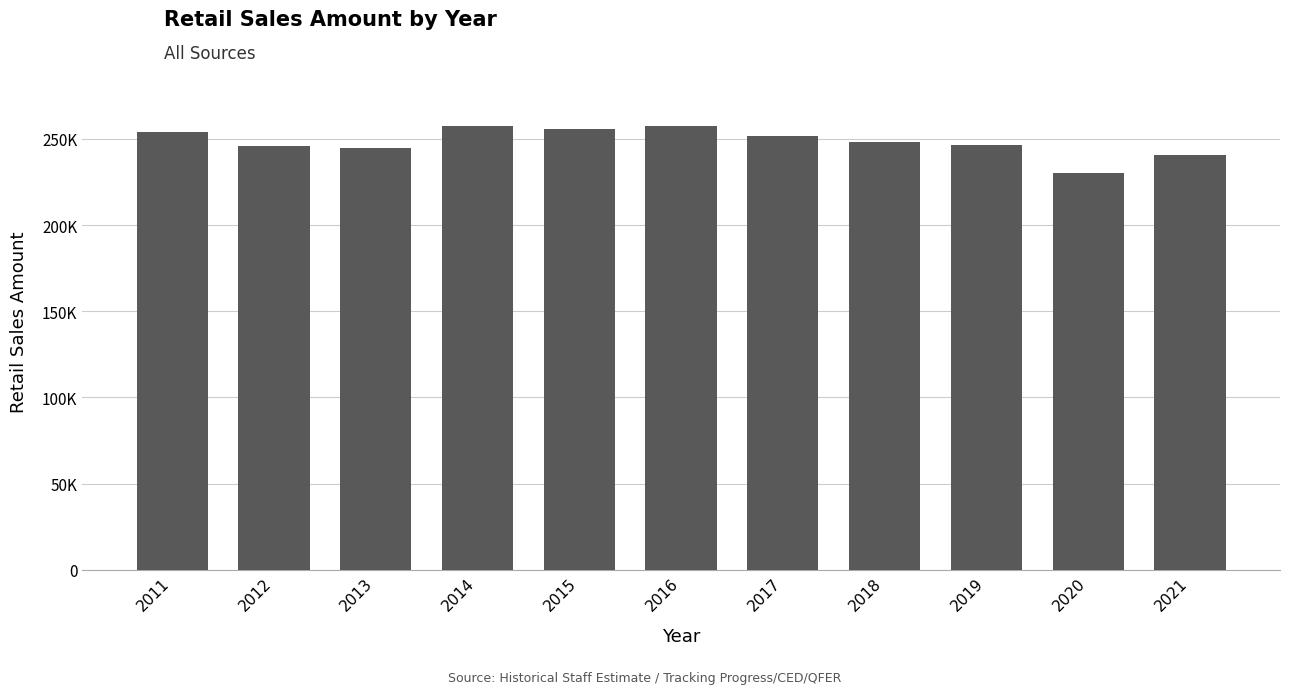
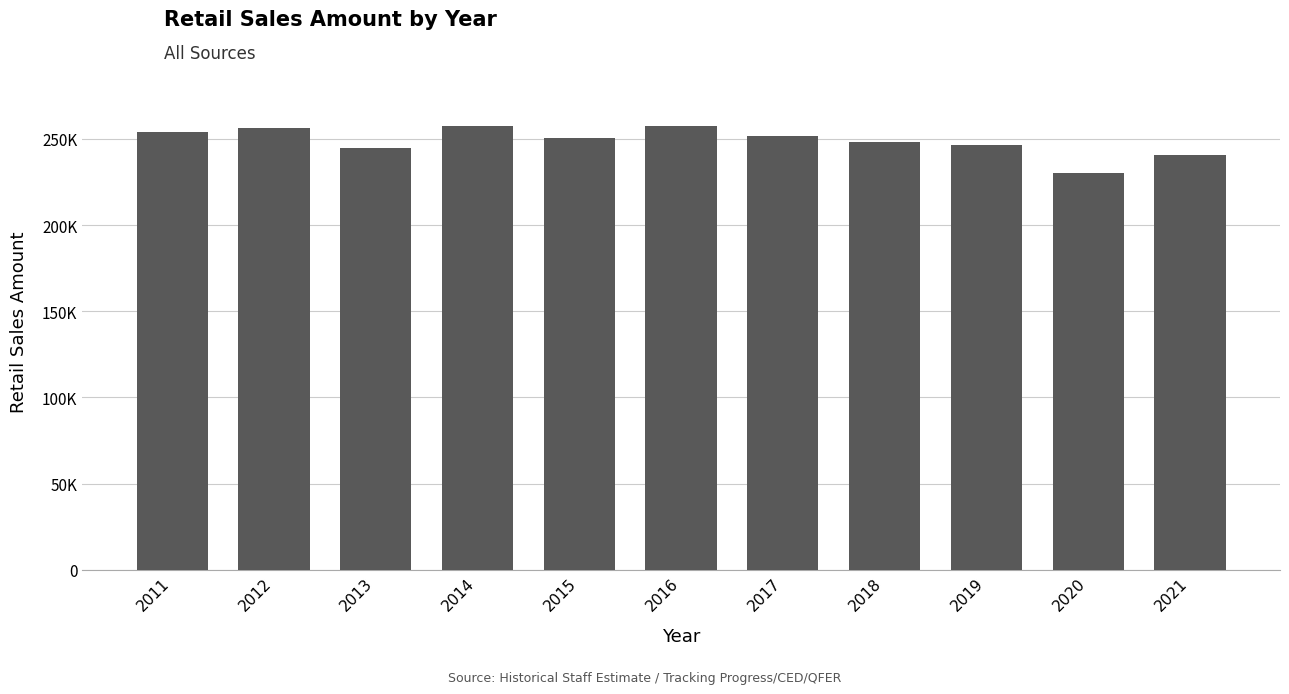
2012: 246000 -> 256000
2015: 256000 -> 251000
